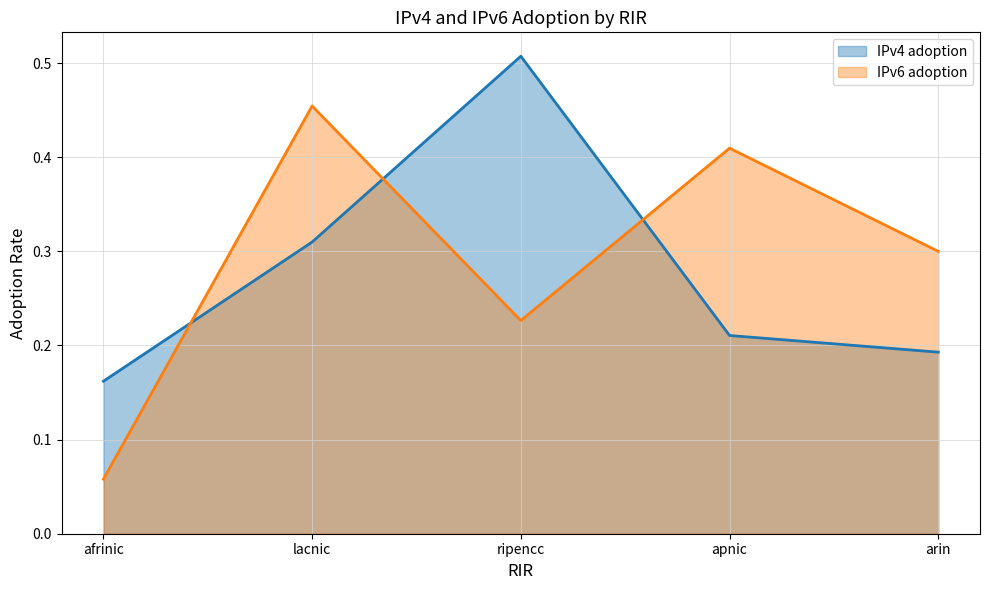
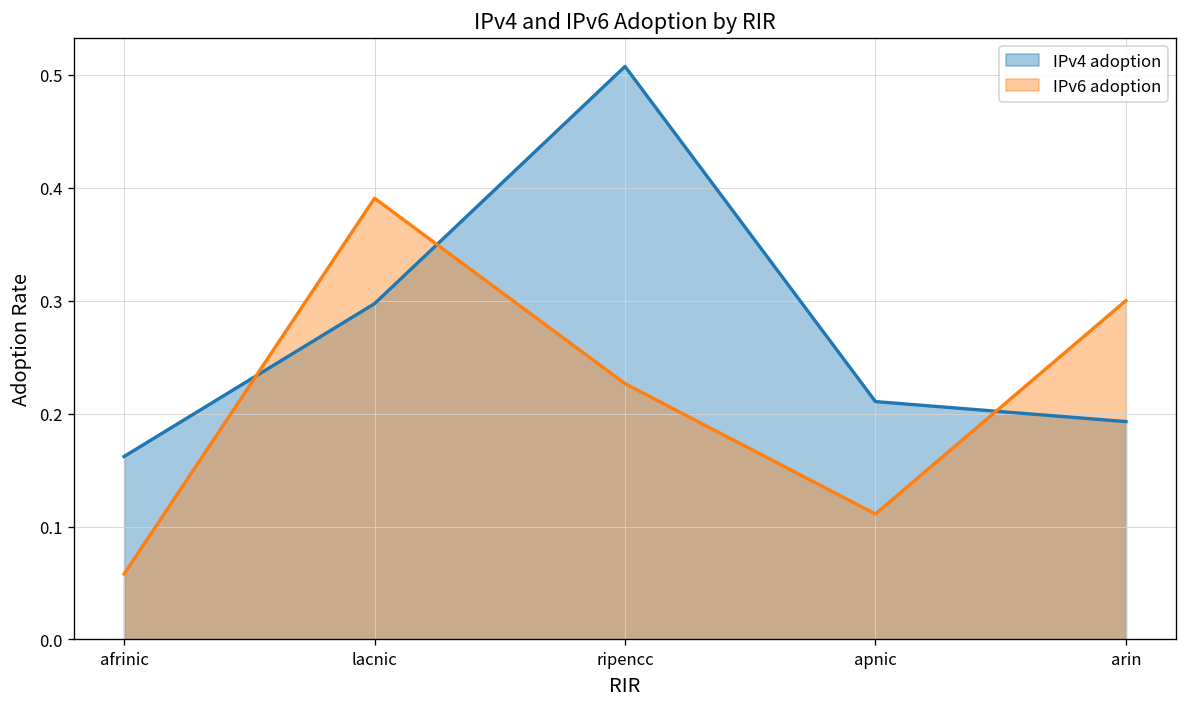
IPv4 adoption, lacnic: 0.31 -> 0.30
IPv6 adoption, lacnic: 0.45 -> 0.39
IPv6 adoption, apnic: 0.41 -> 0.11
